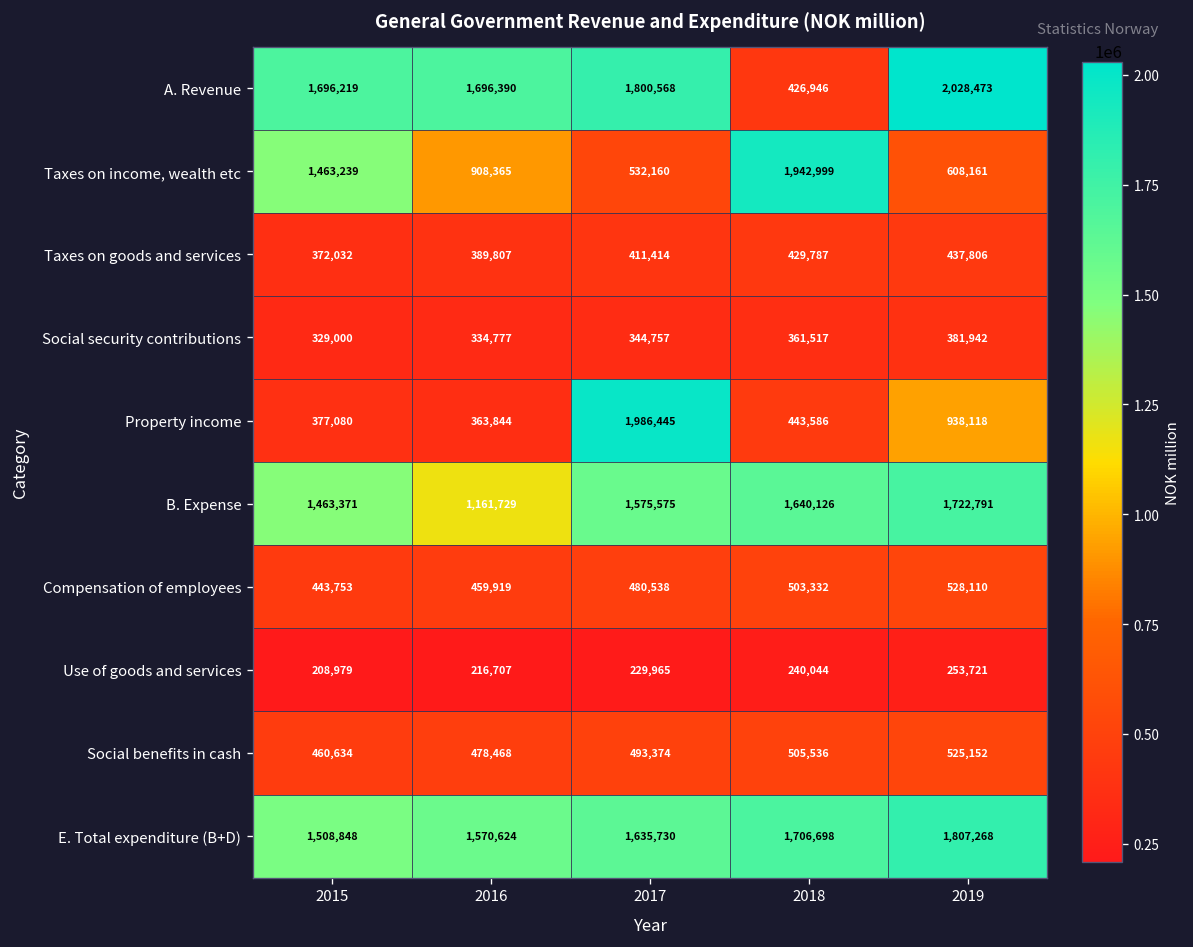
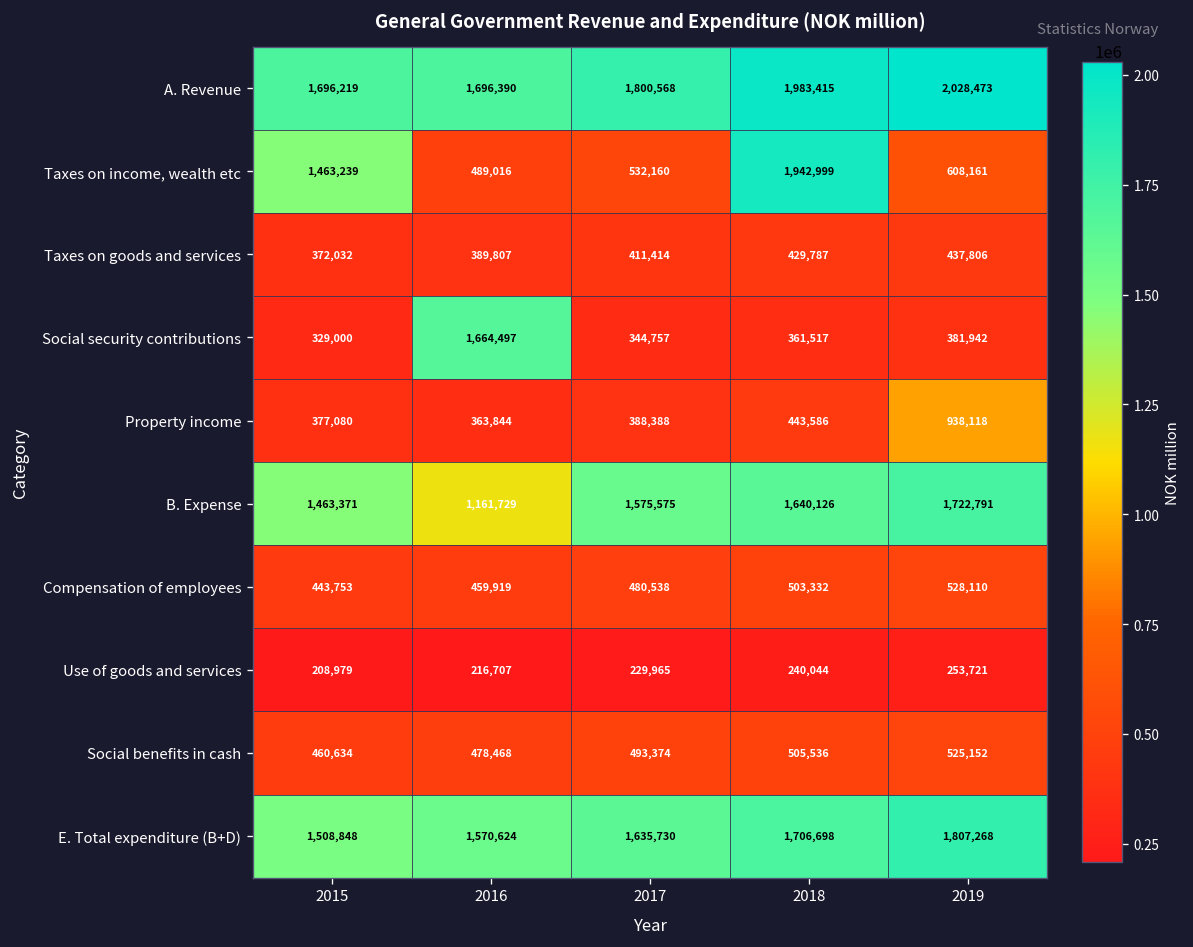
A. Revenue, 2018: 426,946 -> 1,983,415
Taxes on income, wealth etc, 2016: 908,365 -> 489,016
Social security contributions, 2016: 334,777 -> 1,664,497
Property income, 2017: 1,986,445 -> 388,388
